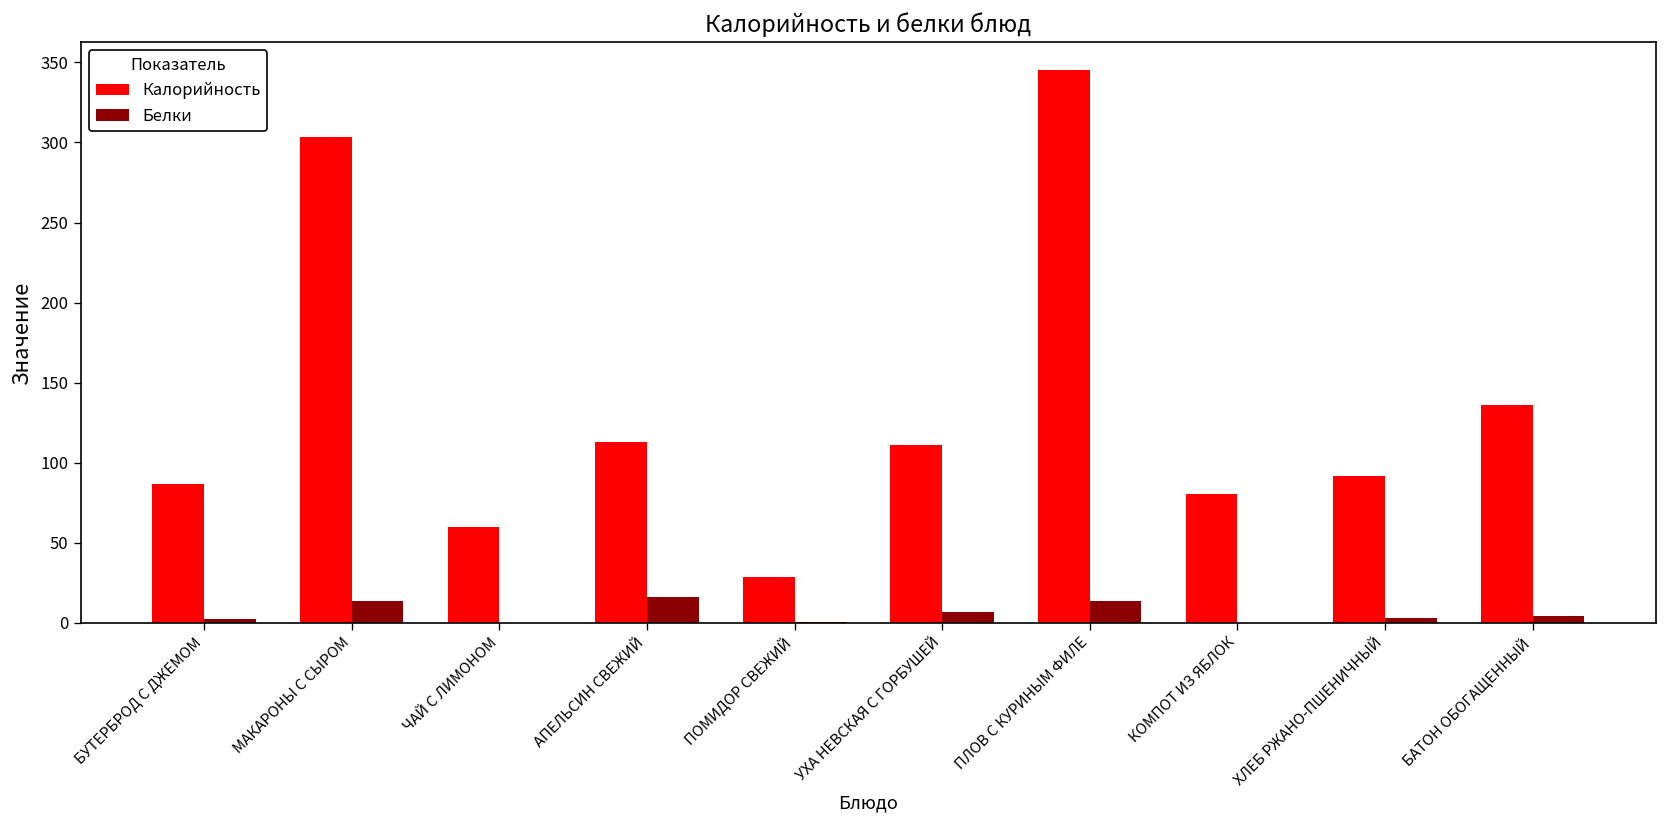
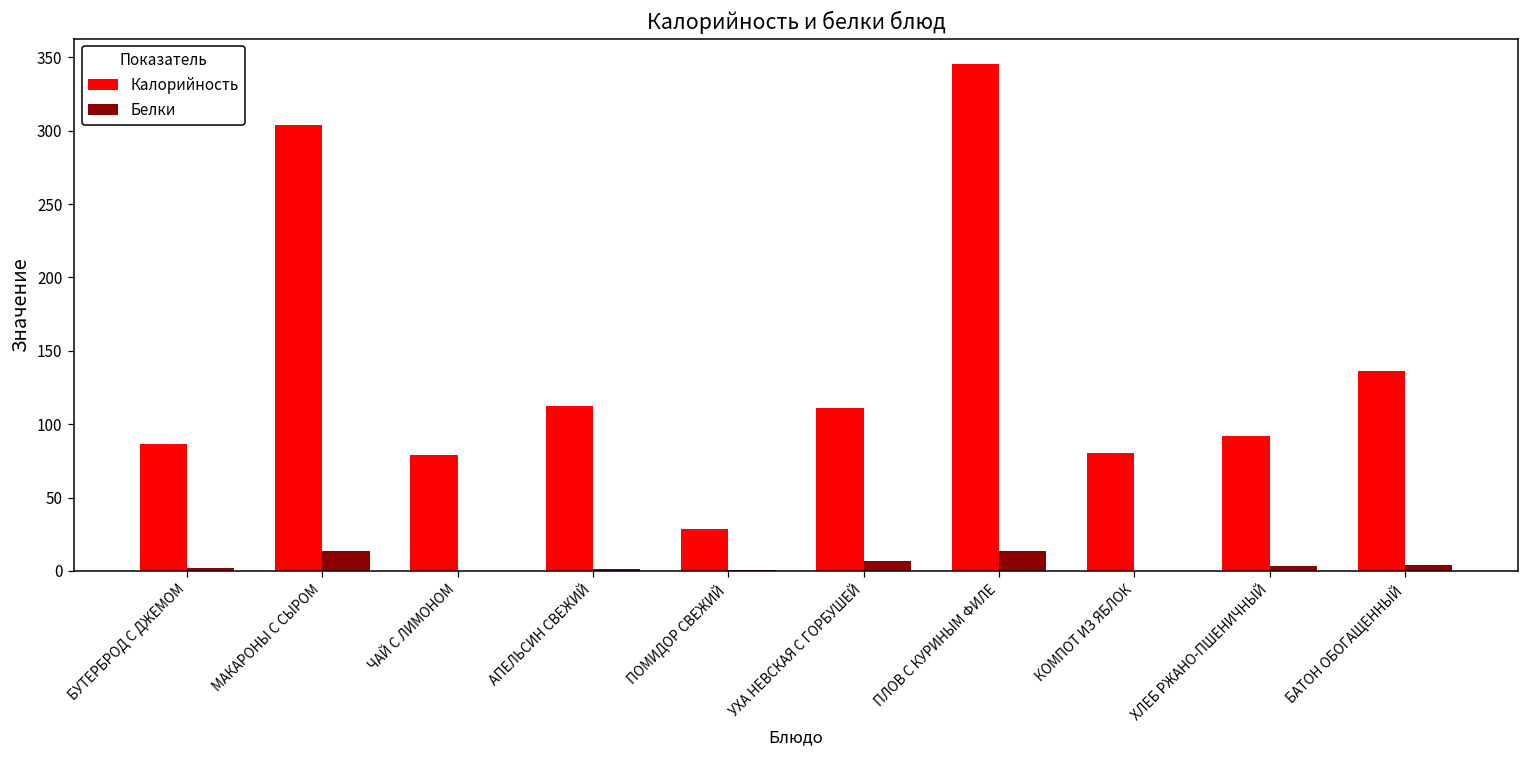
Калорийность, ЧАЙ С ЛИМОНОМ: 60 -> 79
Белки, АПЕЛЬСИН СВЕЖИЙ: 16 -> 2
